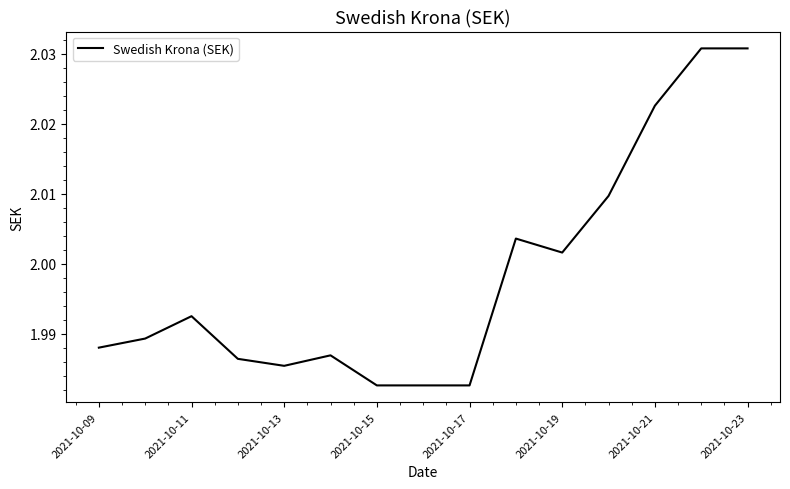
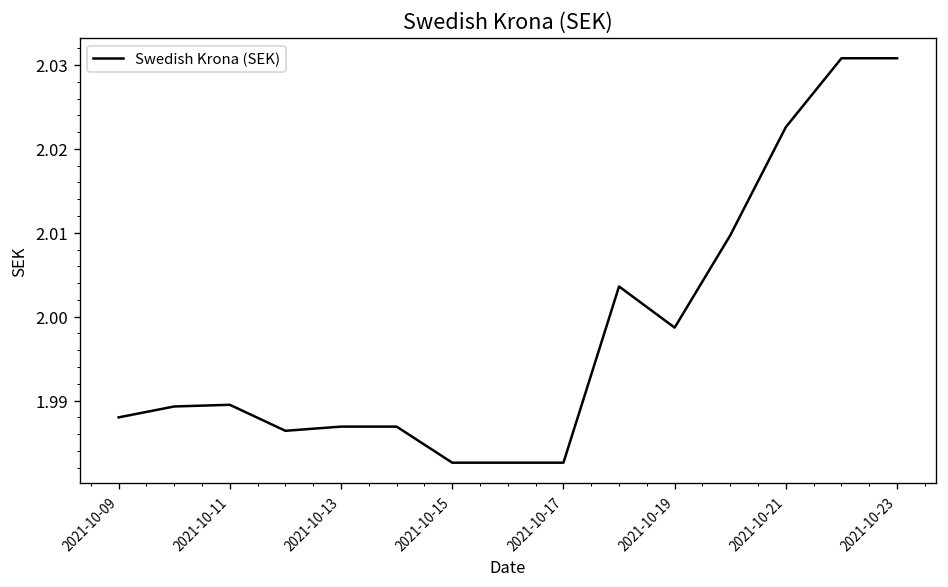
2021-10-11: 1.993 -> 1.990
2021-10-13: 1.985 -> 1.987
2021-10-19: 2.002 -> 1.999
